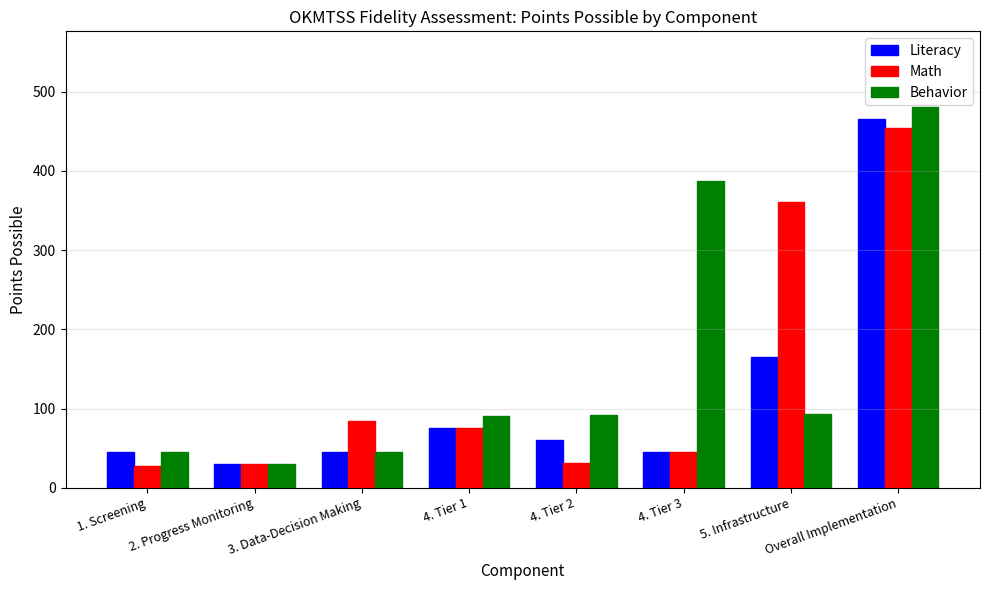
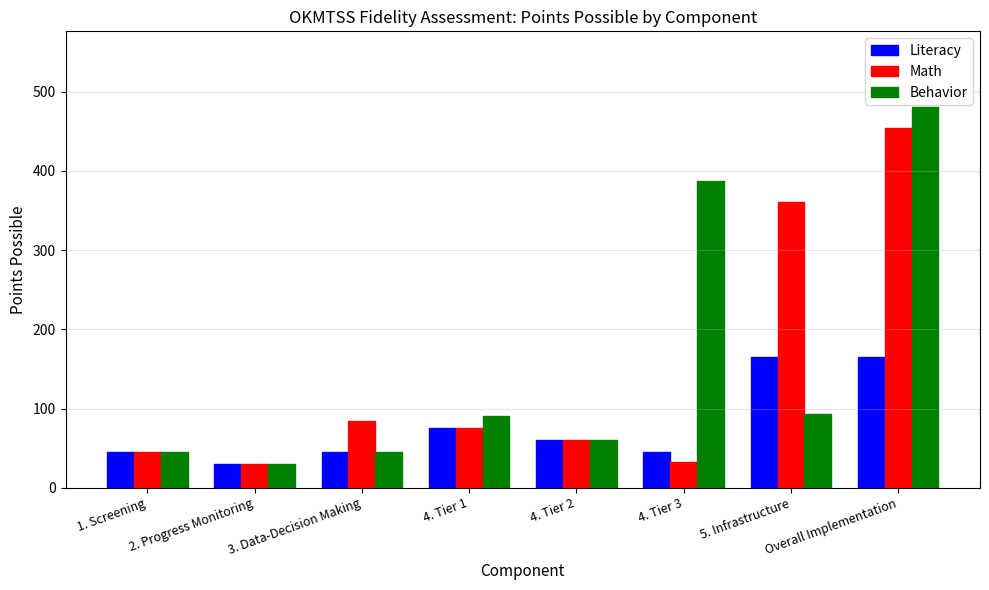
Math, 1. Screening: 30 -> 50
Math, 4. Tier 2: 30 -> 60
Behavior, 4. Tier 2: 90 -> 60
Math, 4. Tier 3: 50 -> 30
Literacy, Overall Implementation: 470 -> 170
